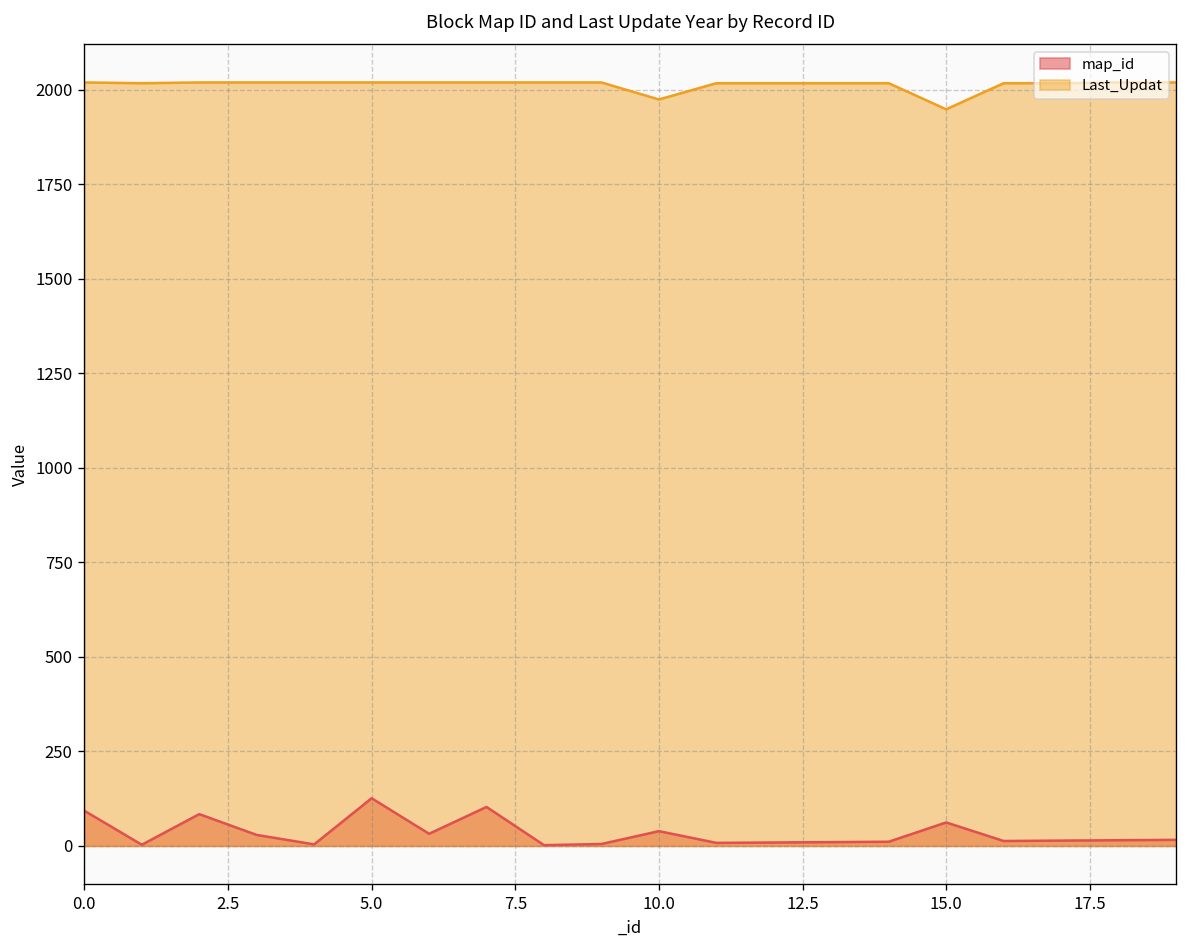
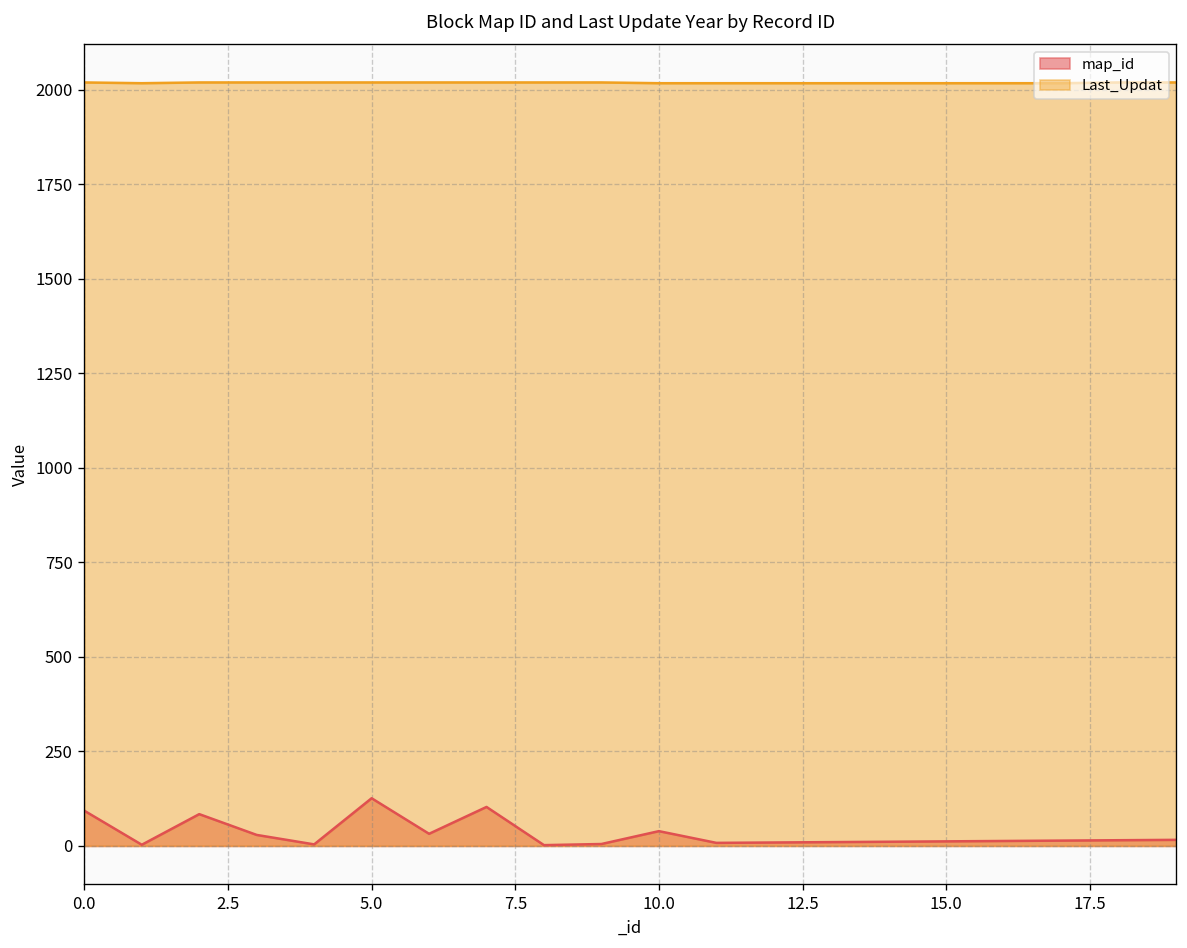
Last_Updat, 10.0: 1970 -> 2020
map_id, 15.0: 60 -> 10
Last_Updat, 15.0: 1950 -> 2020
